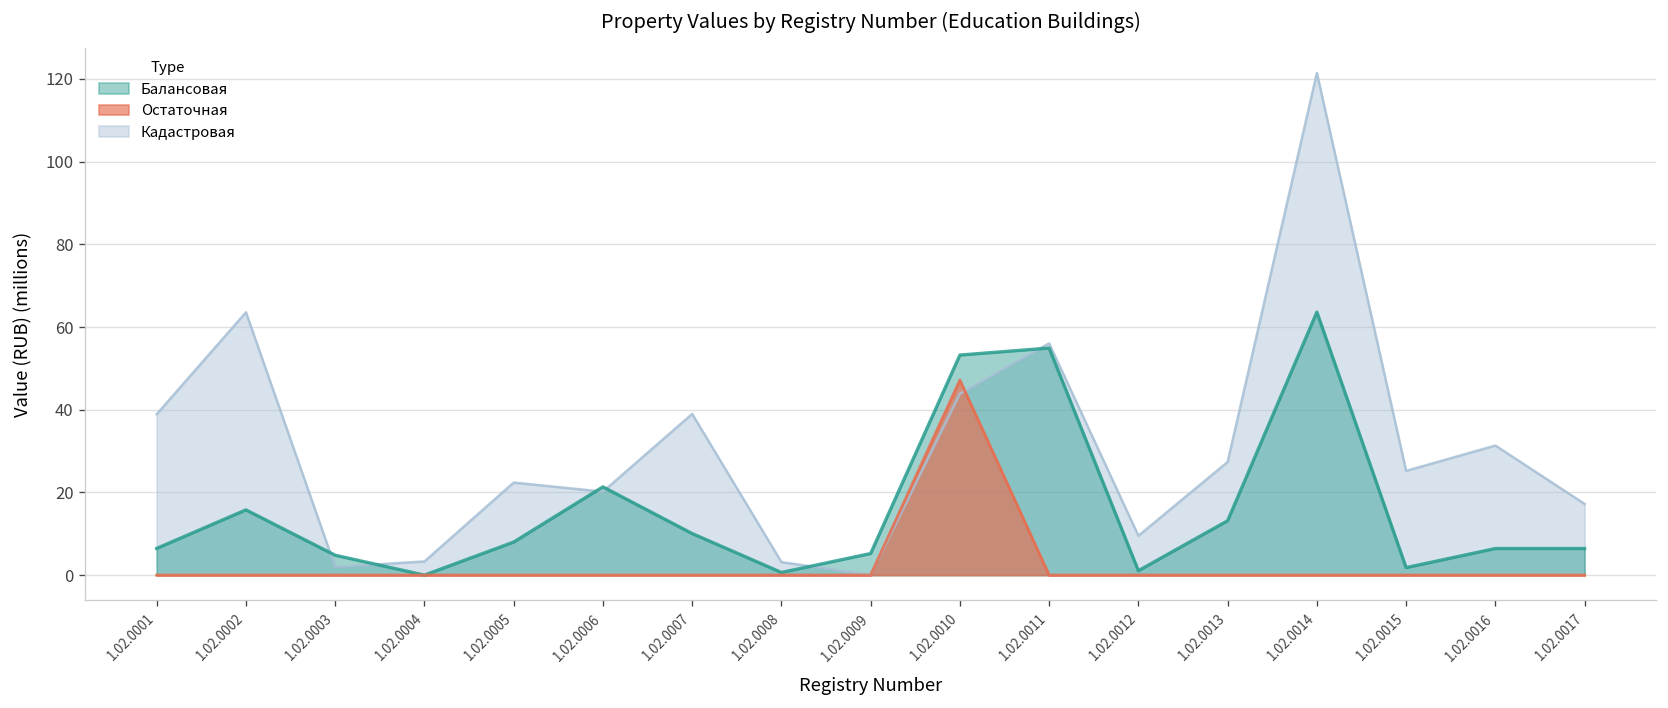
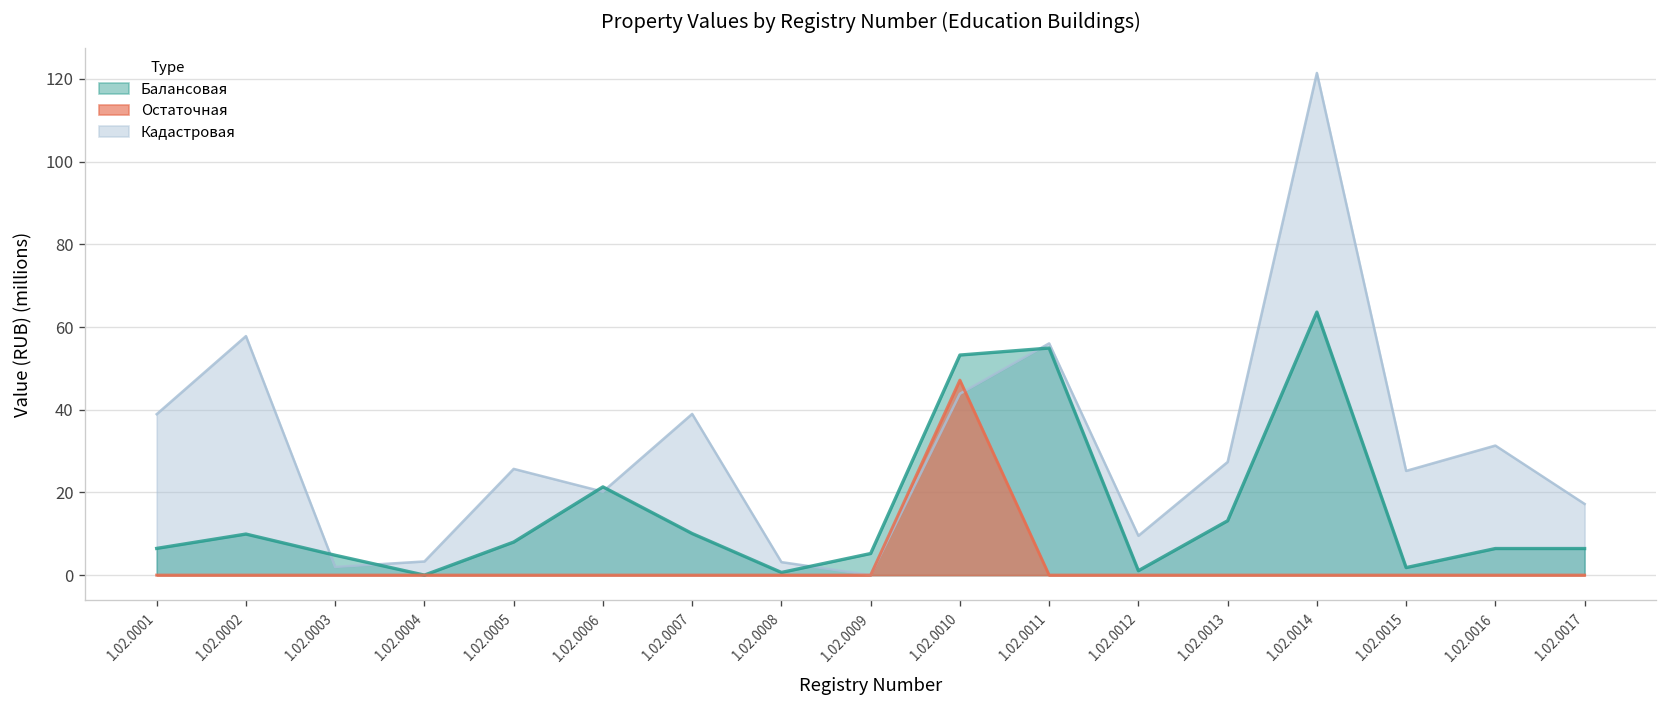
Кадастровая, 1.02.0002: 64 -> 58
Балансовая, 1.02.0002: 16 -> 10
Кадастровая, 1.02.0005: 22 -> 26
